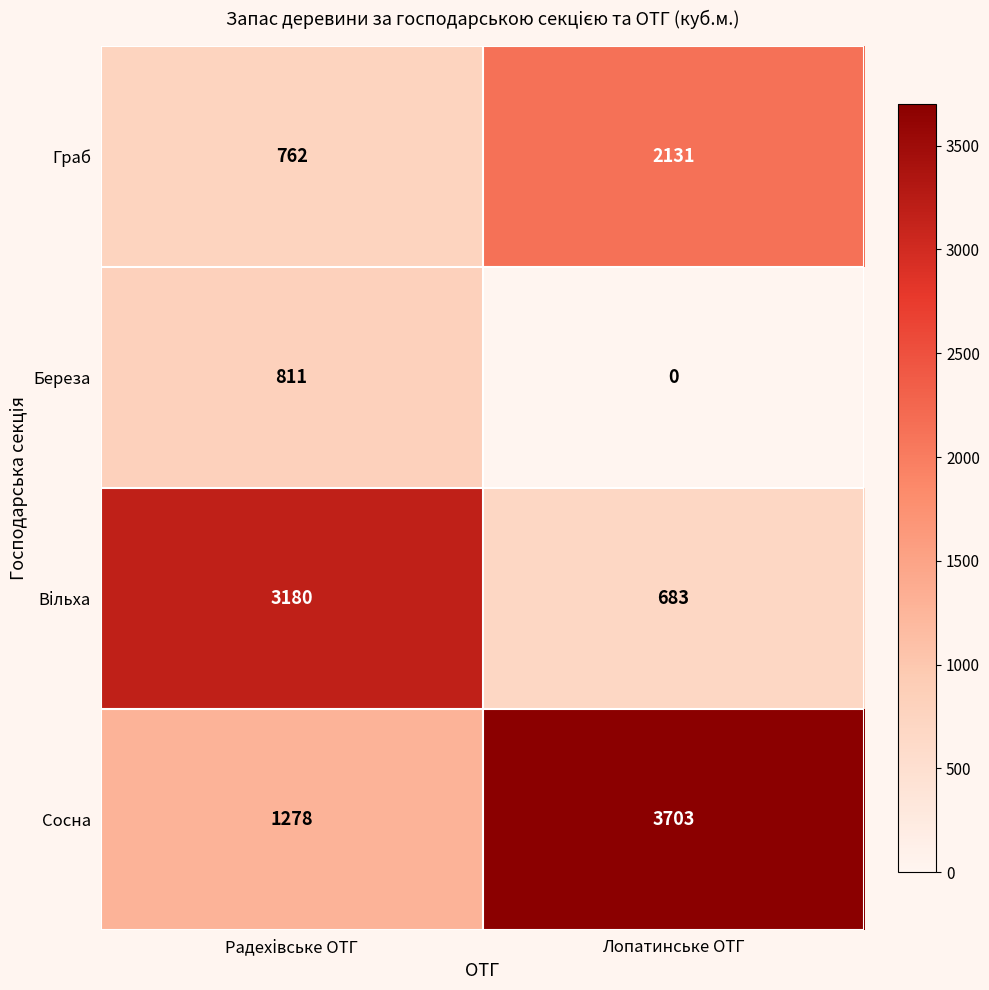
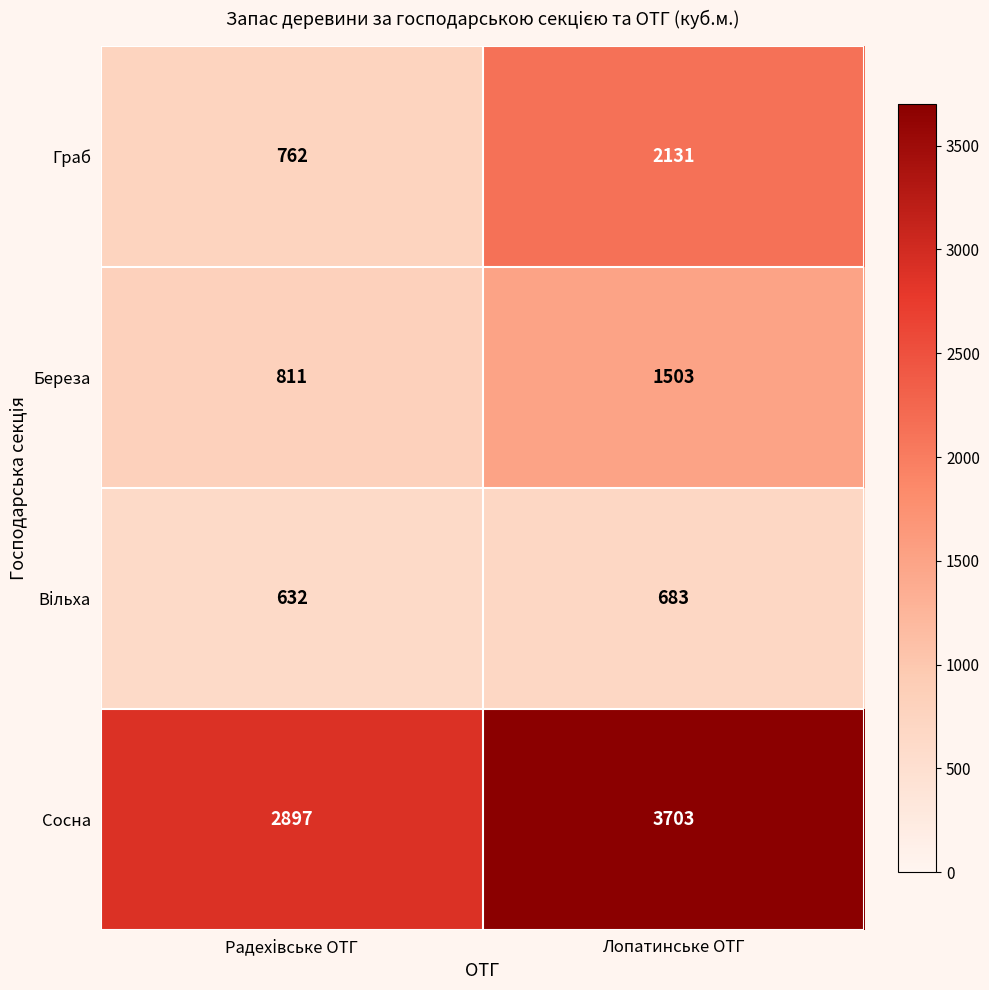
Береза, Лопатинське ОТГ: 0 -> 1503
Вільха, Радехівське ОТГ: 3180 -> 632
Сосна, Радехівське ОТГ: 1278 -> 2897
